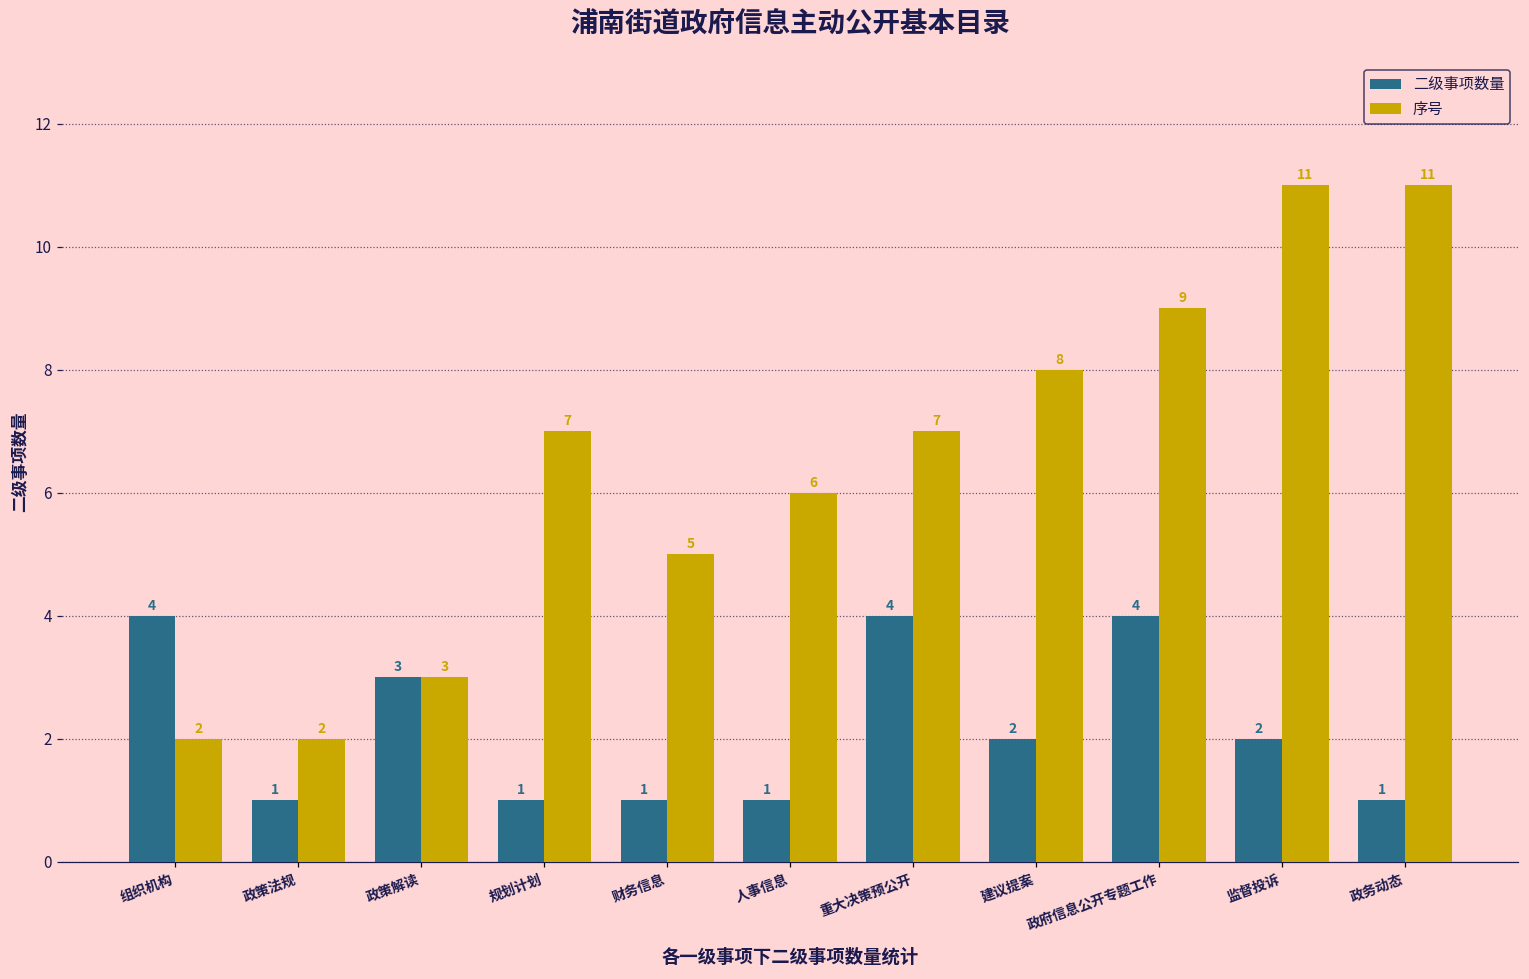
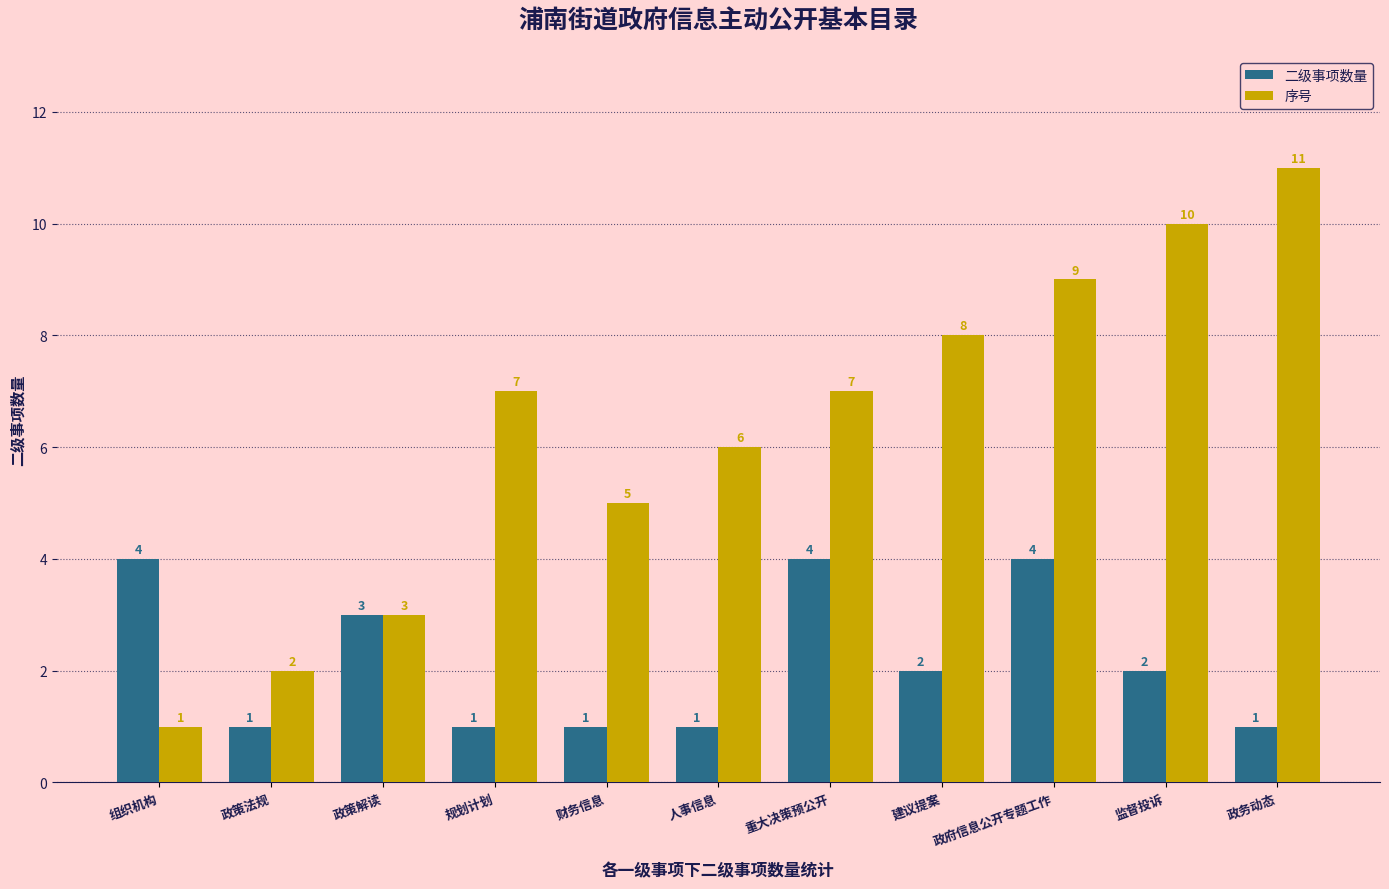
序号, 组织机构: 2 -> 1
序号, 监督投诉: 11 -> 10
